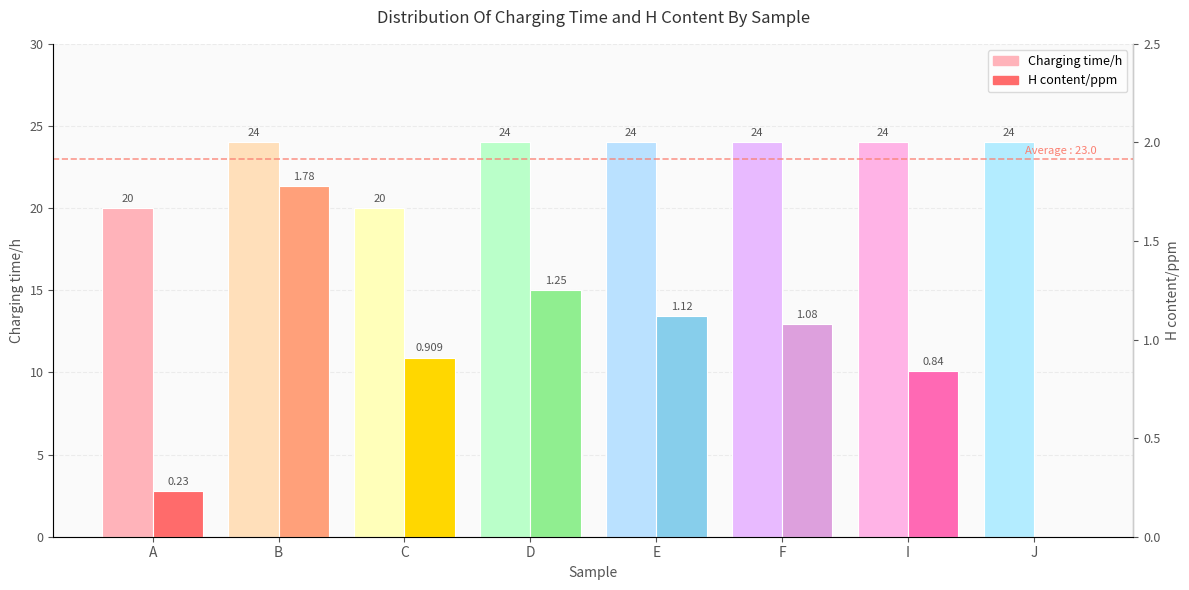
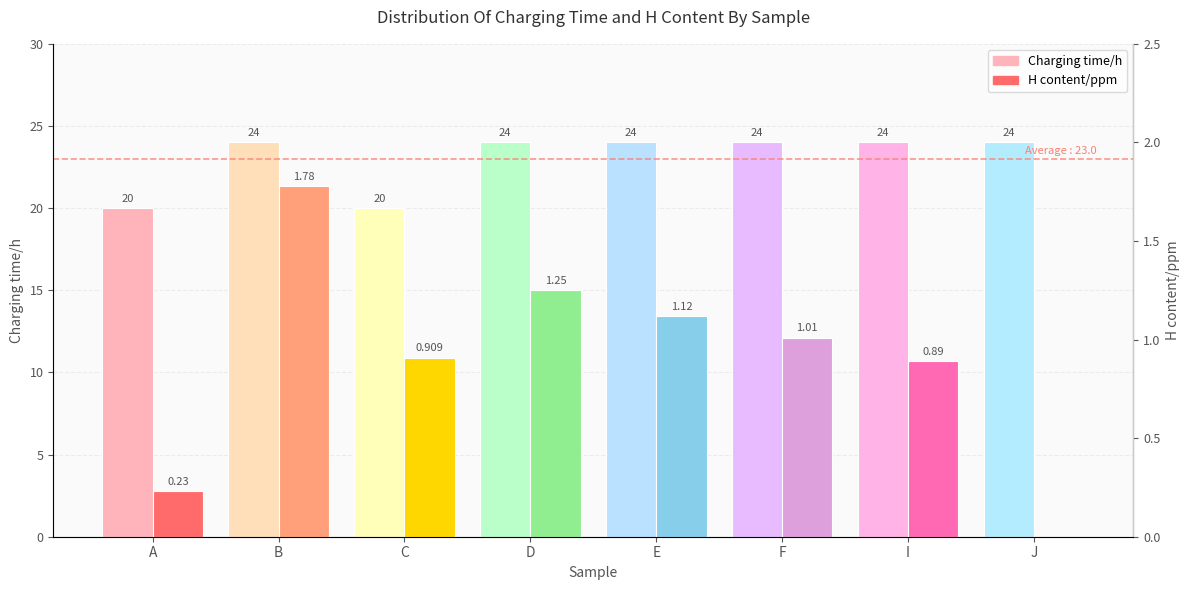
H content/ppm, F: 1.08 -> 1.01
H content/ppm, I: 0.84 -> 0.89
